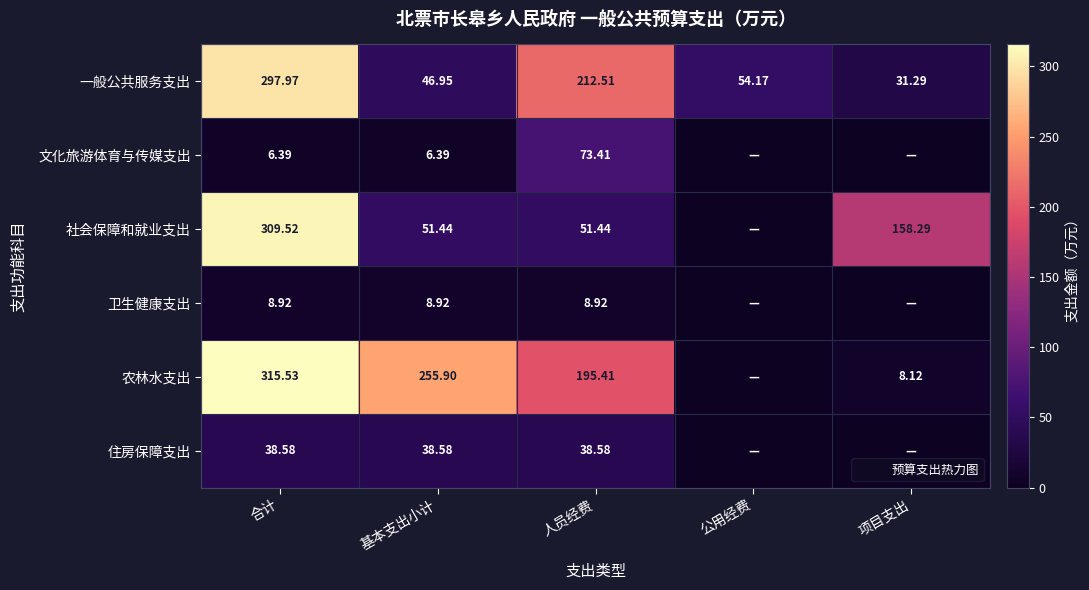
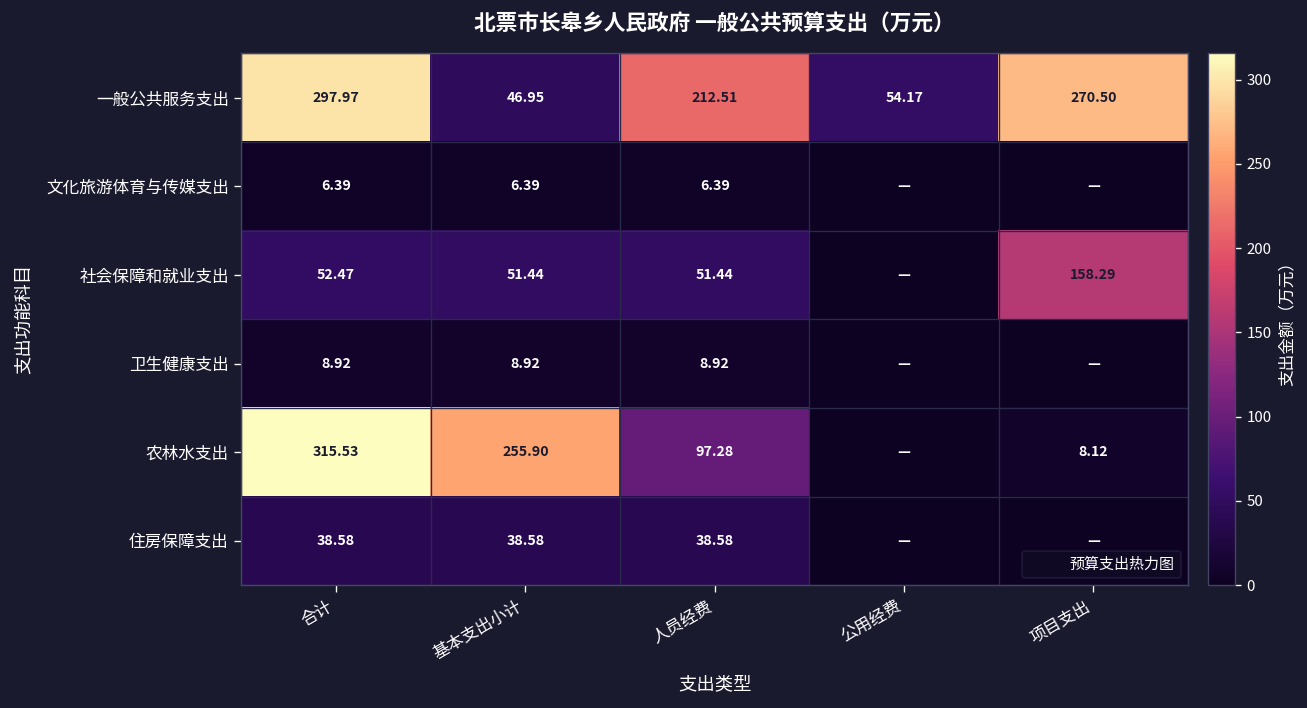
一般公共服务支出, 项目支出: 31.29 -> 270.50
文化旅游体育与传媒支出, 人员经费: 73.41 -> 6.39
社会保障和就业支出, 合计: 309.52 -> 52.47
农林水支出, 人员经费: 195.41 -> 97.28
